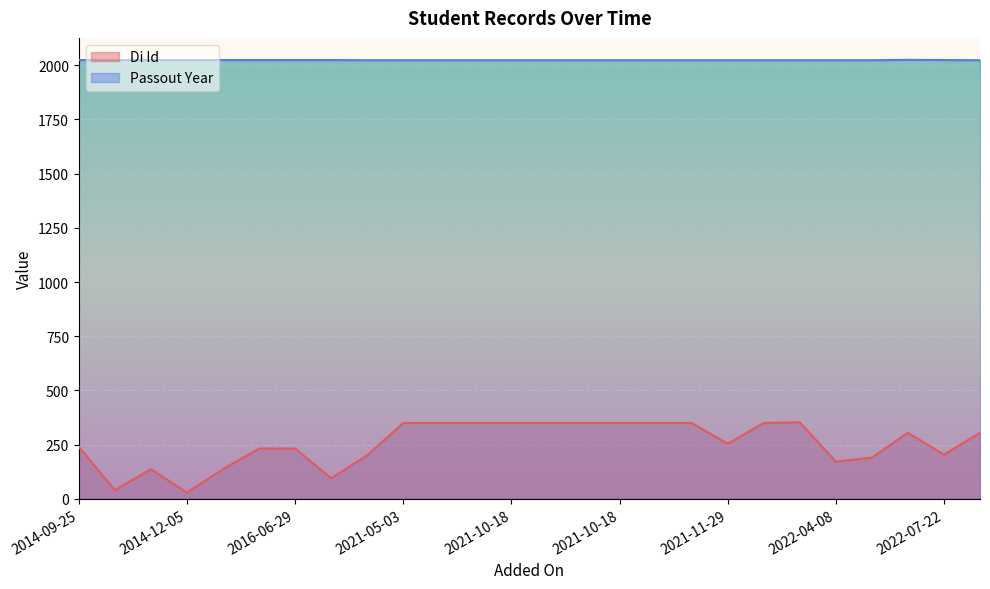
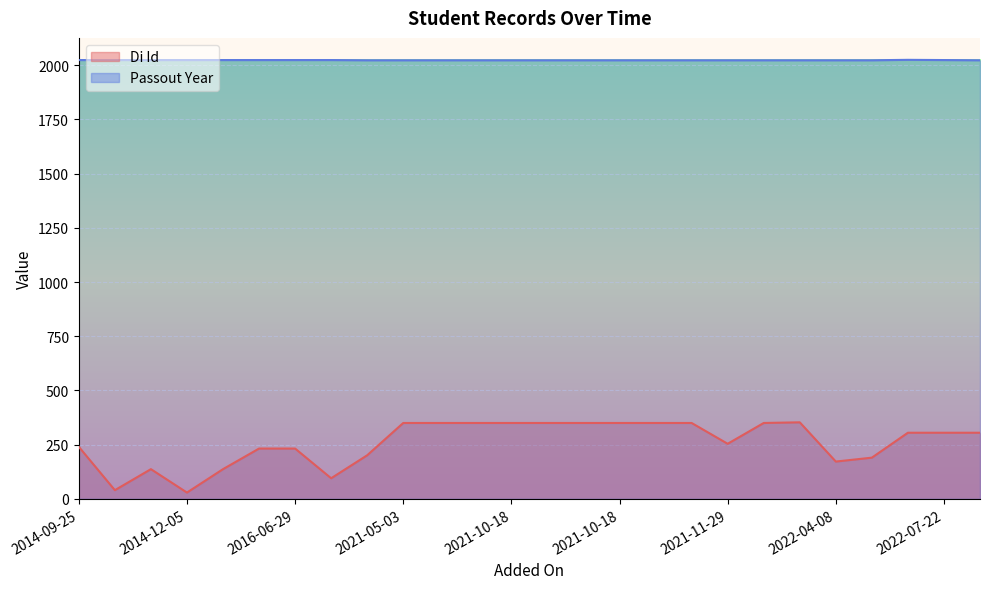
Di Id, 2022-07-22: 200 -> 310
